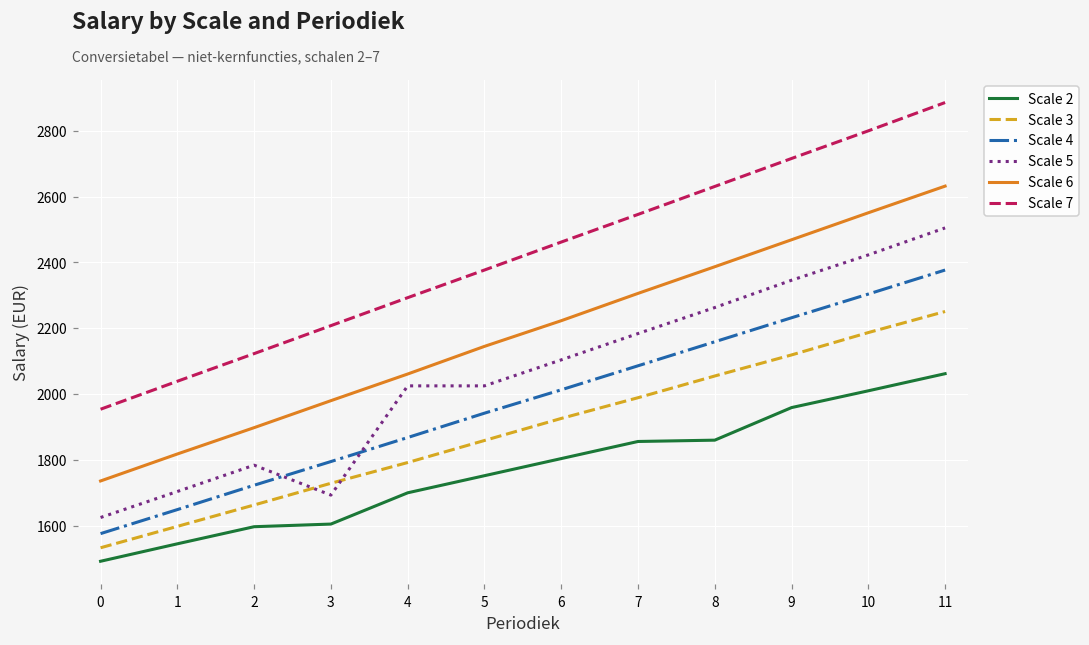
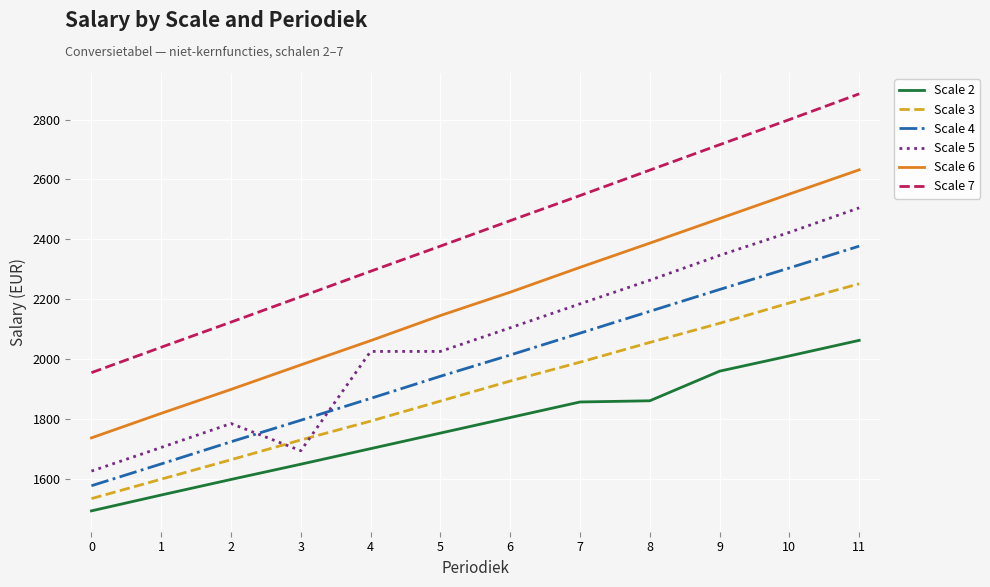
Scale 2, 3: 1610 -> 1650
